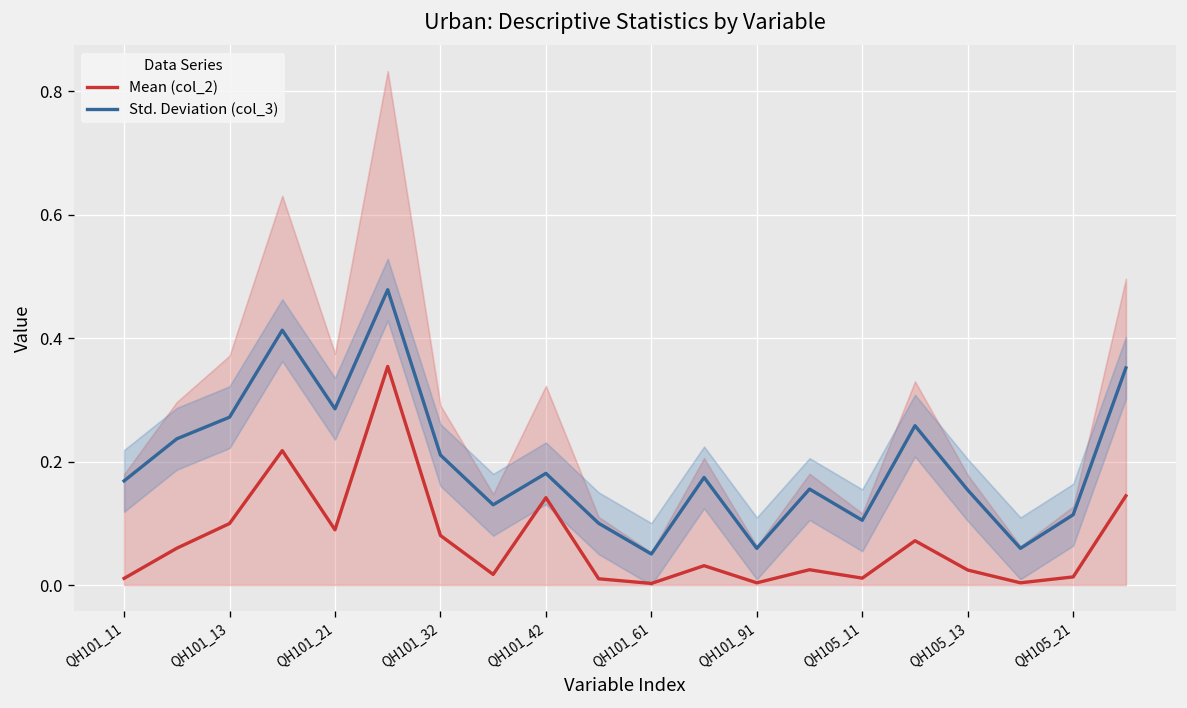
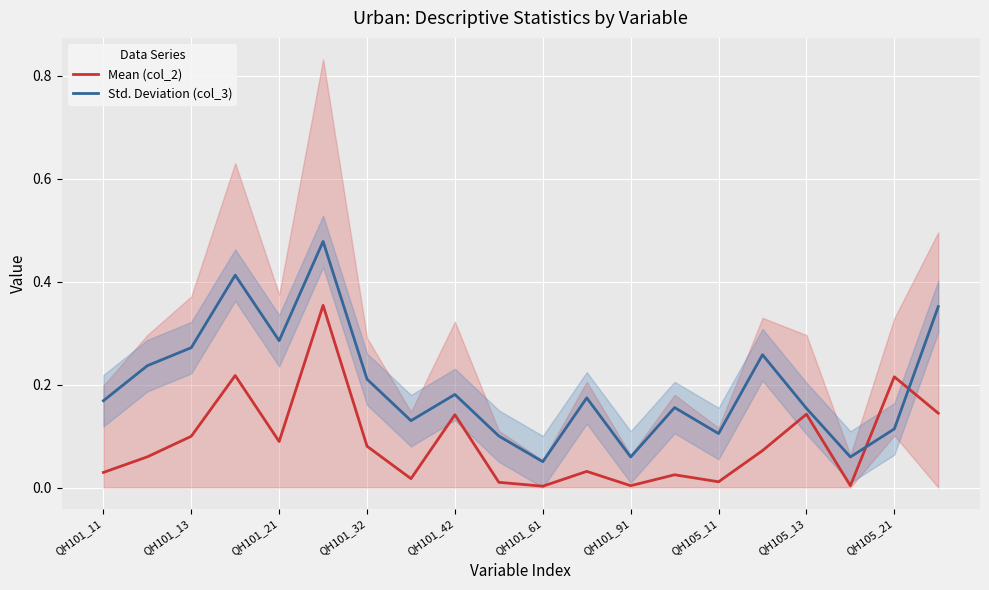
Mean (col_2), QH101_11: 0.01 -> 0.03
Mean (col_2), QH105_13: 0.02 -> 0.14
Mean (col_2), QH105_21: 0.01 -> 0.22
